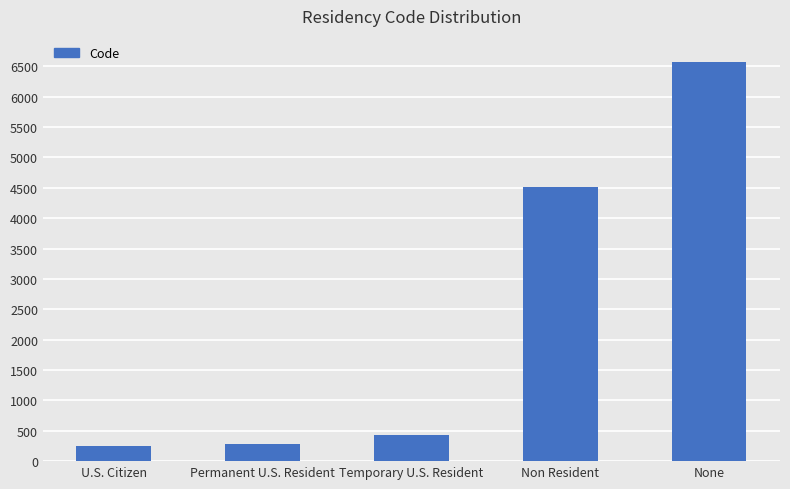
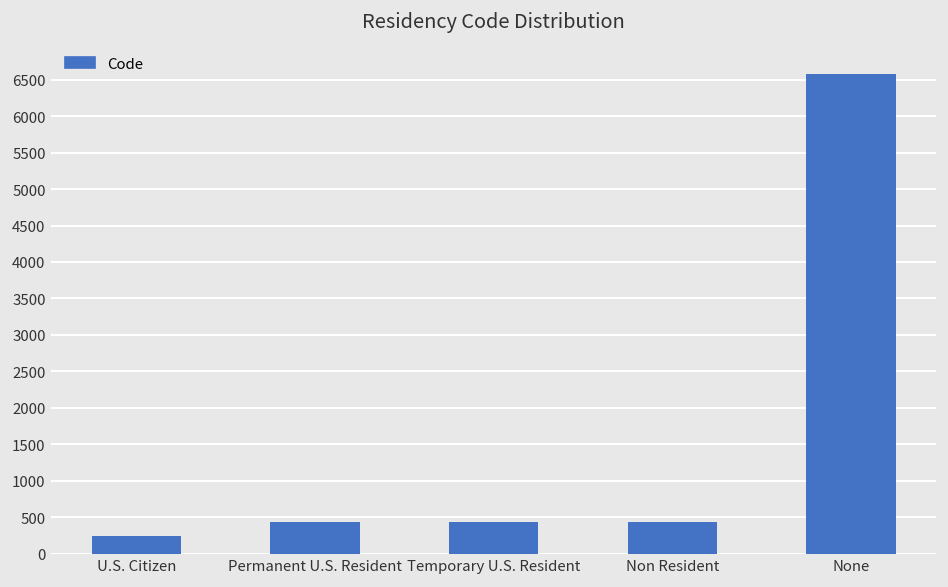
Permanent U.S. Resident: 300 -> 400
Non Resident: 4500 -> 400
